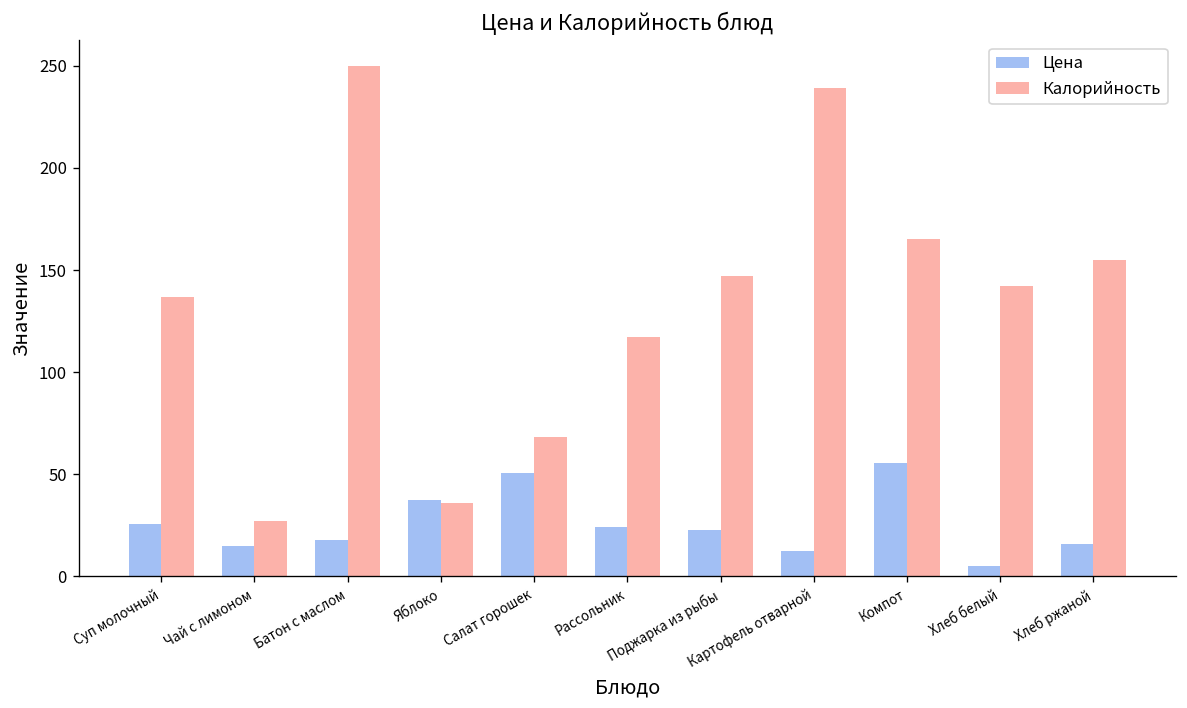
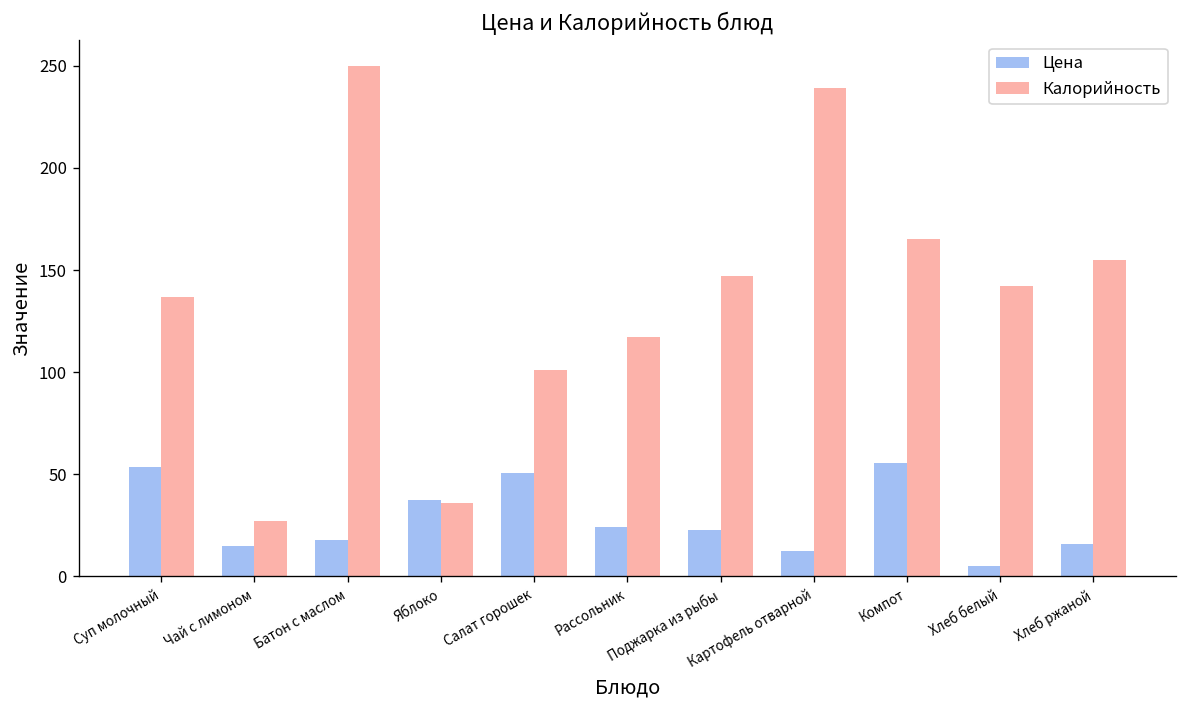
Цена, Суп молочный: 26 -> 54
Калорийность, Салат горошек: 68 -> 101
